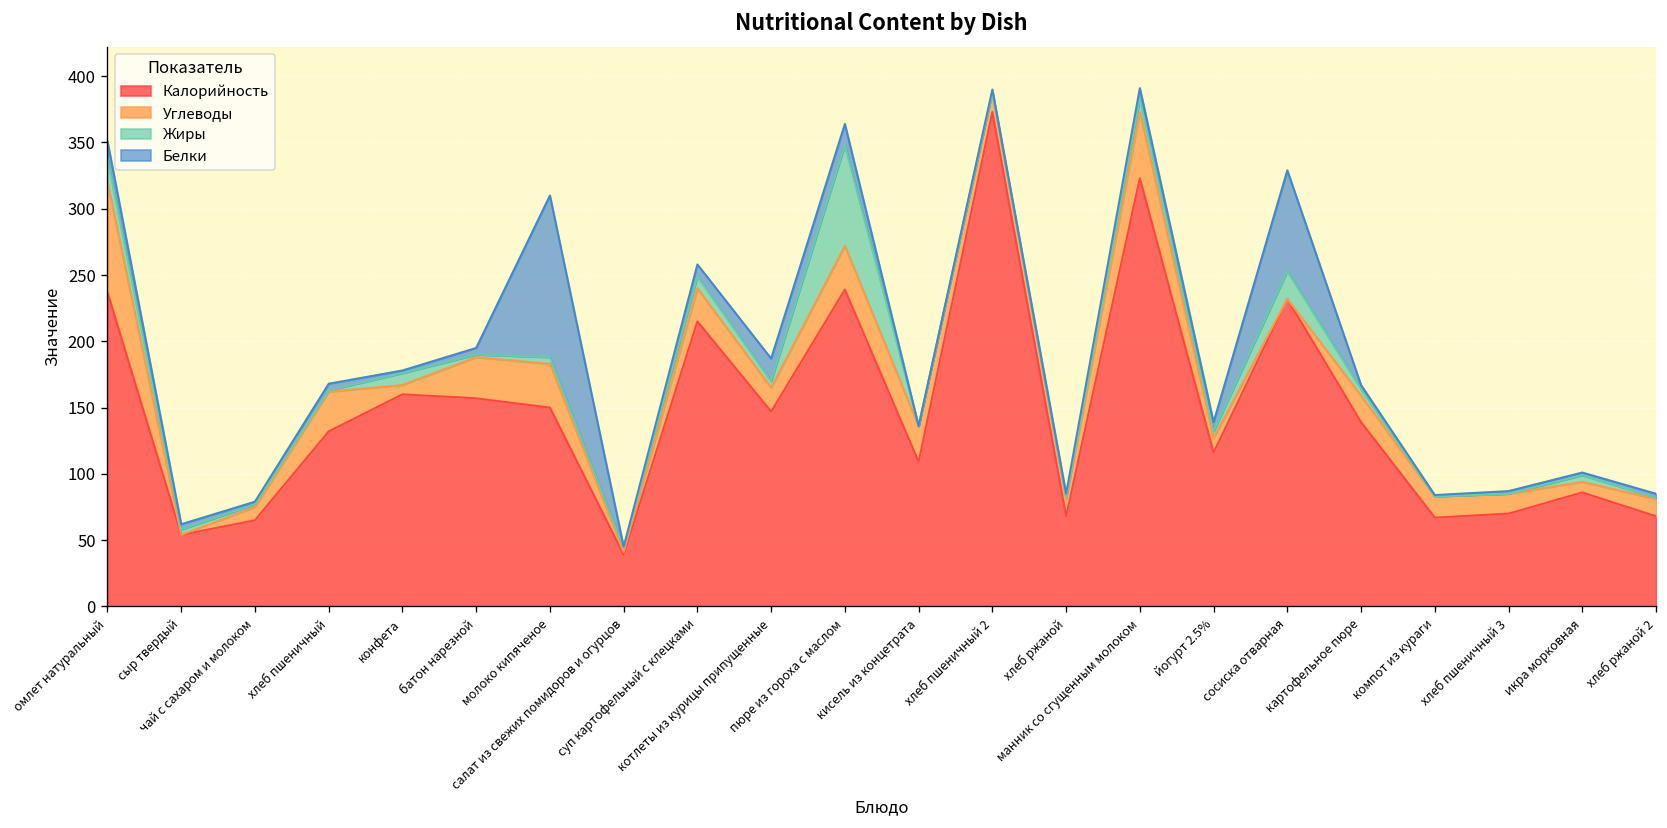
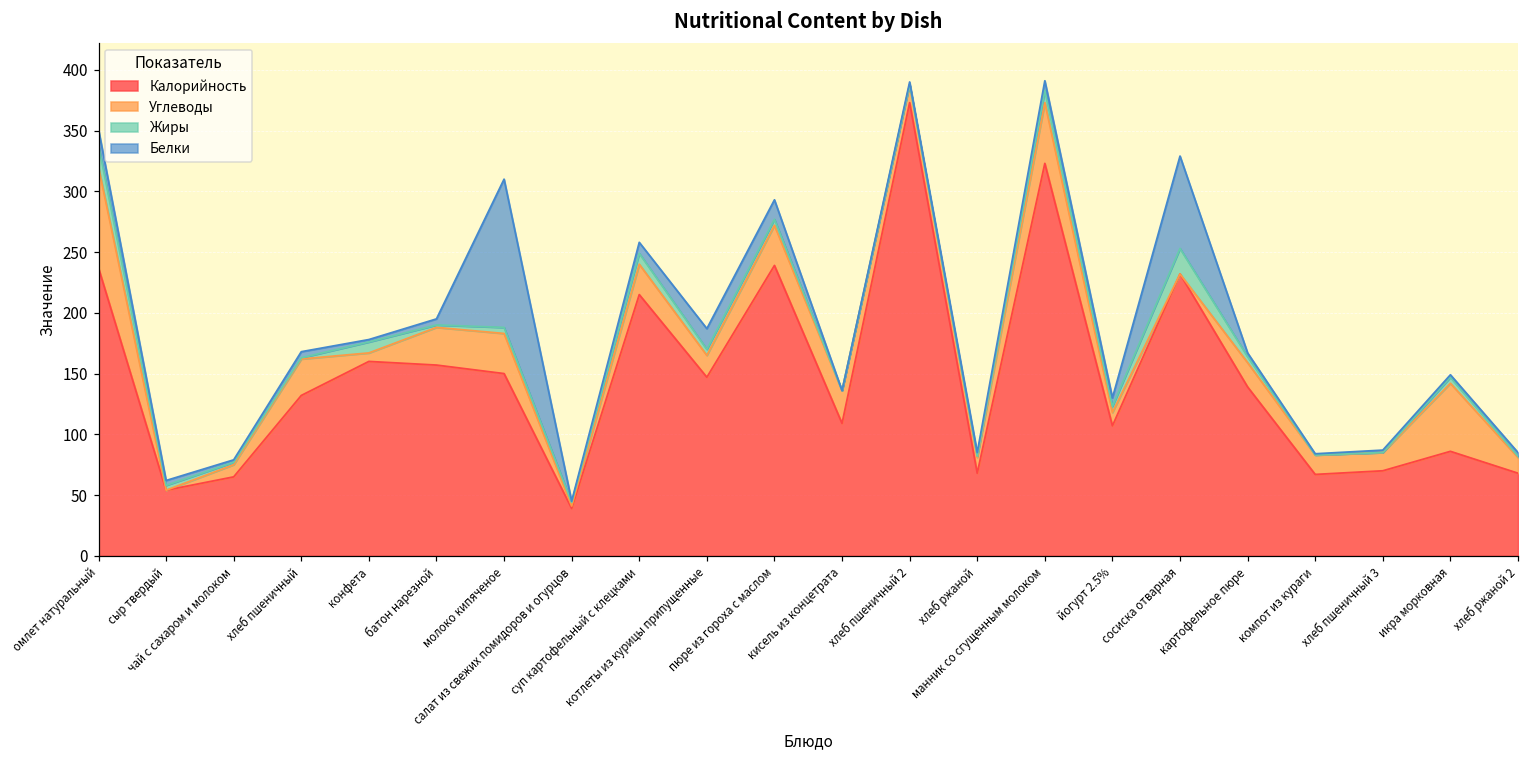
Жиры, пюре из гороха с маслом: 76 -> 5
Калорийность, йогурт 2.5%: 116 -> 107
Углеводы, икра морковная: 8 -> 56
